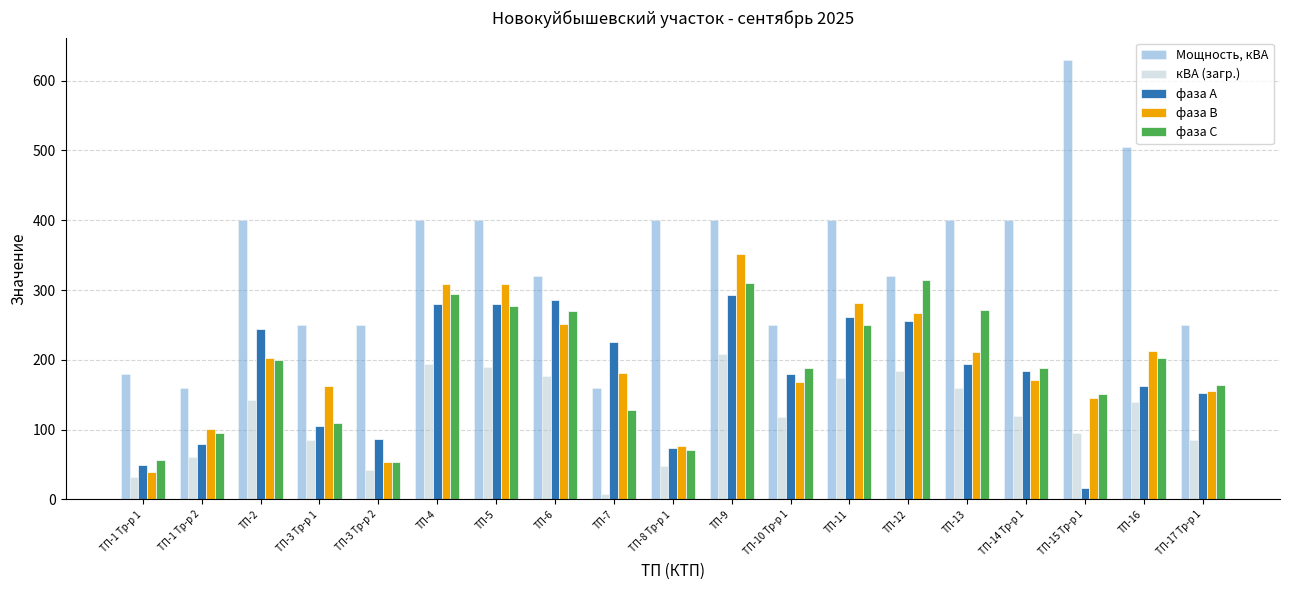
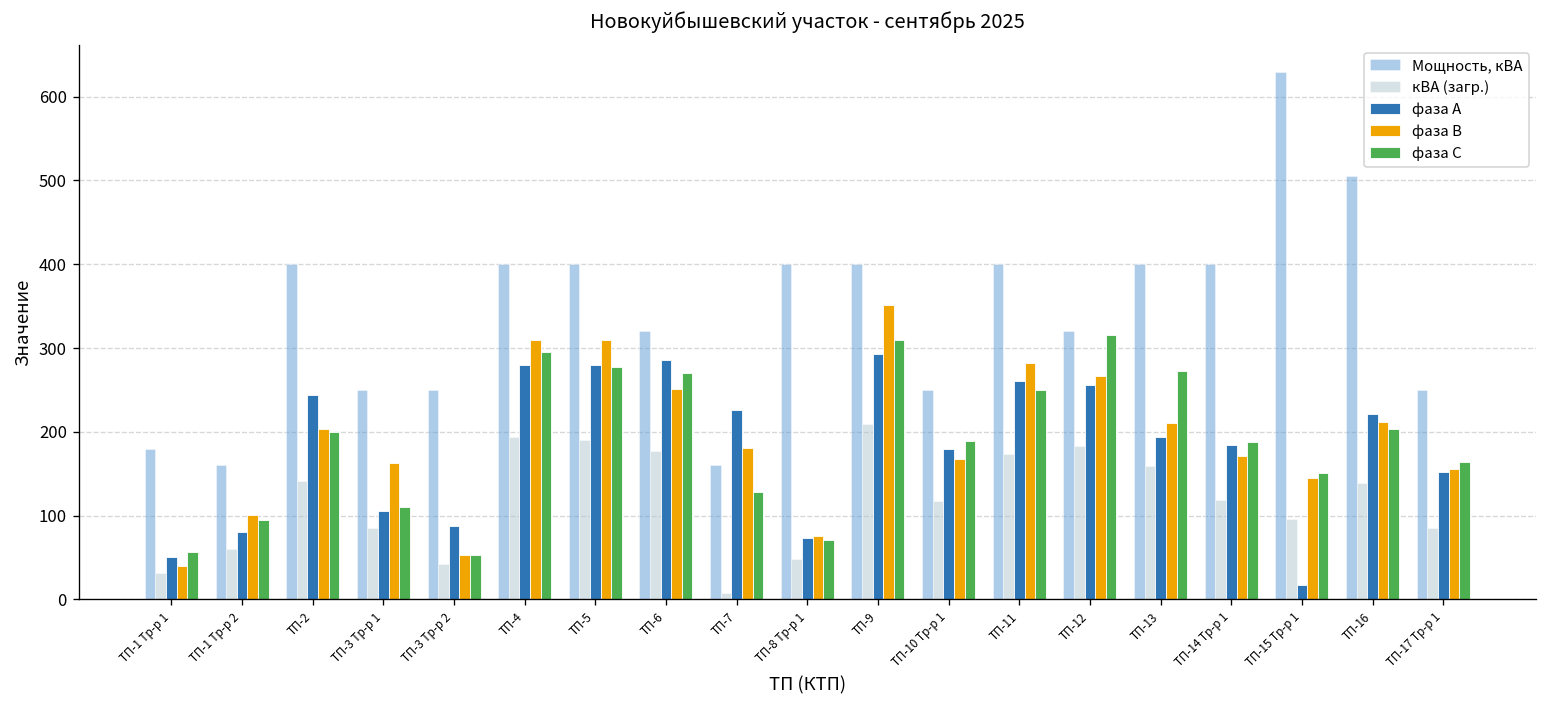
фаза А, ТП-16: 160 -> 220
